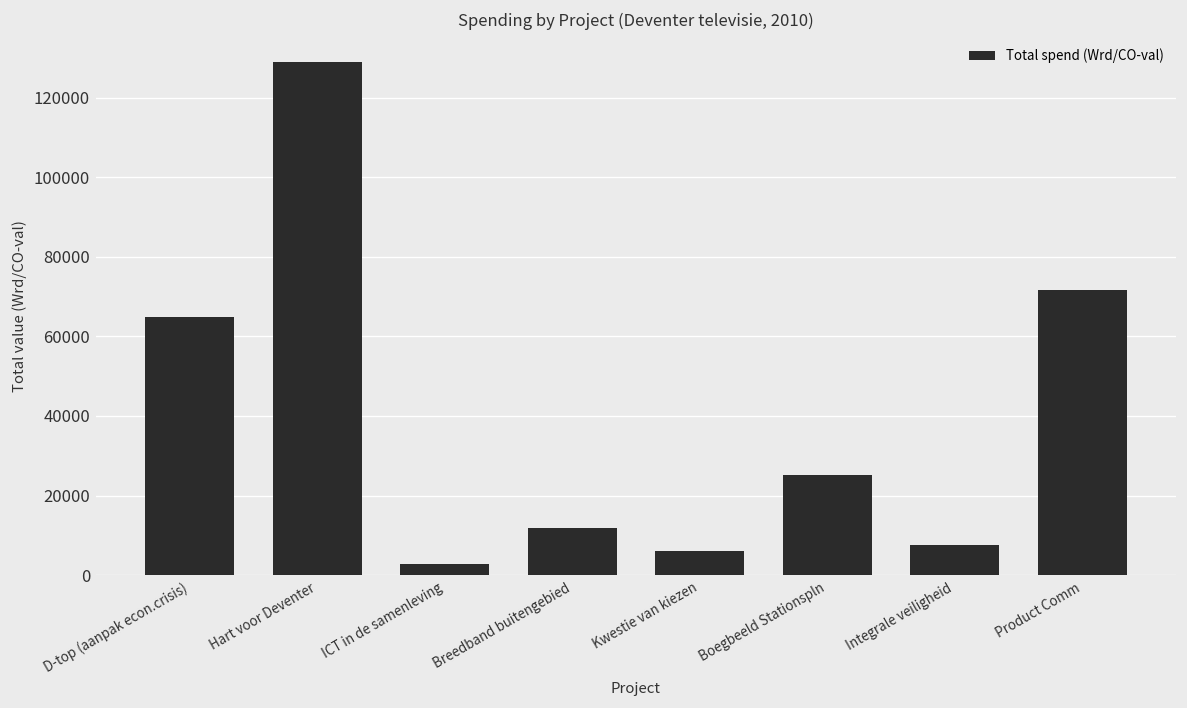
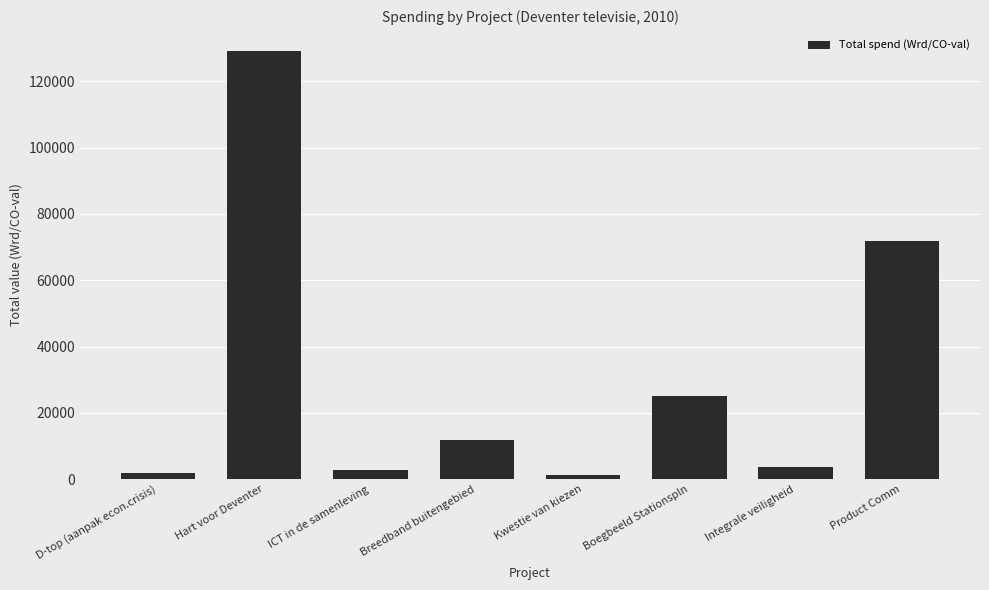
D-top (aanpak econ.crisis): 65000 -> 2000
Kwestie van kiezen: 6000 -> 1000
Integrale veiligheid: 7000 -> 4000
